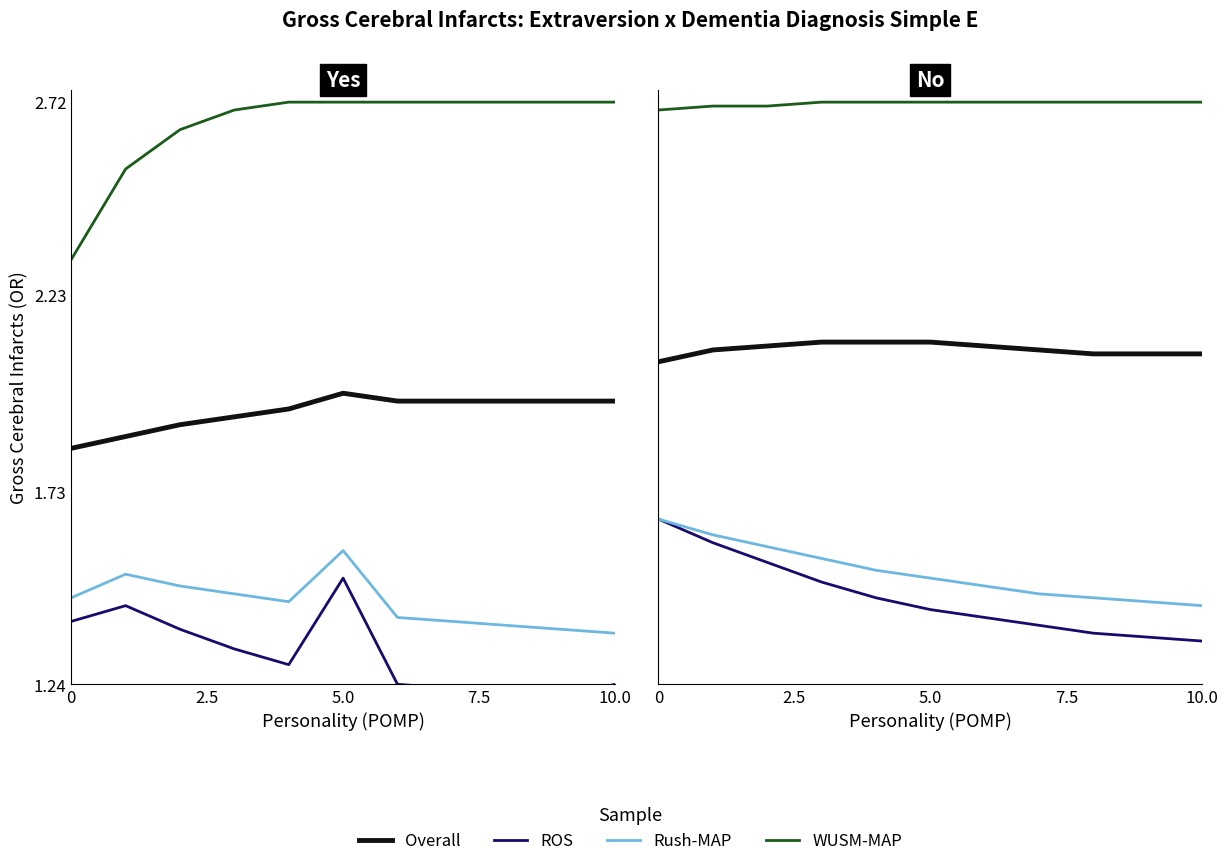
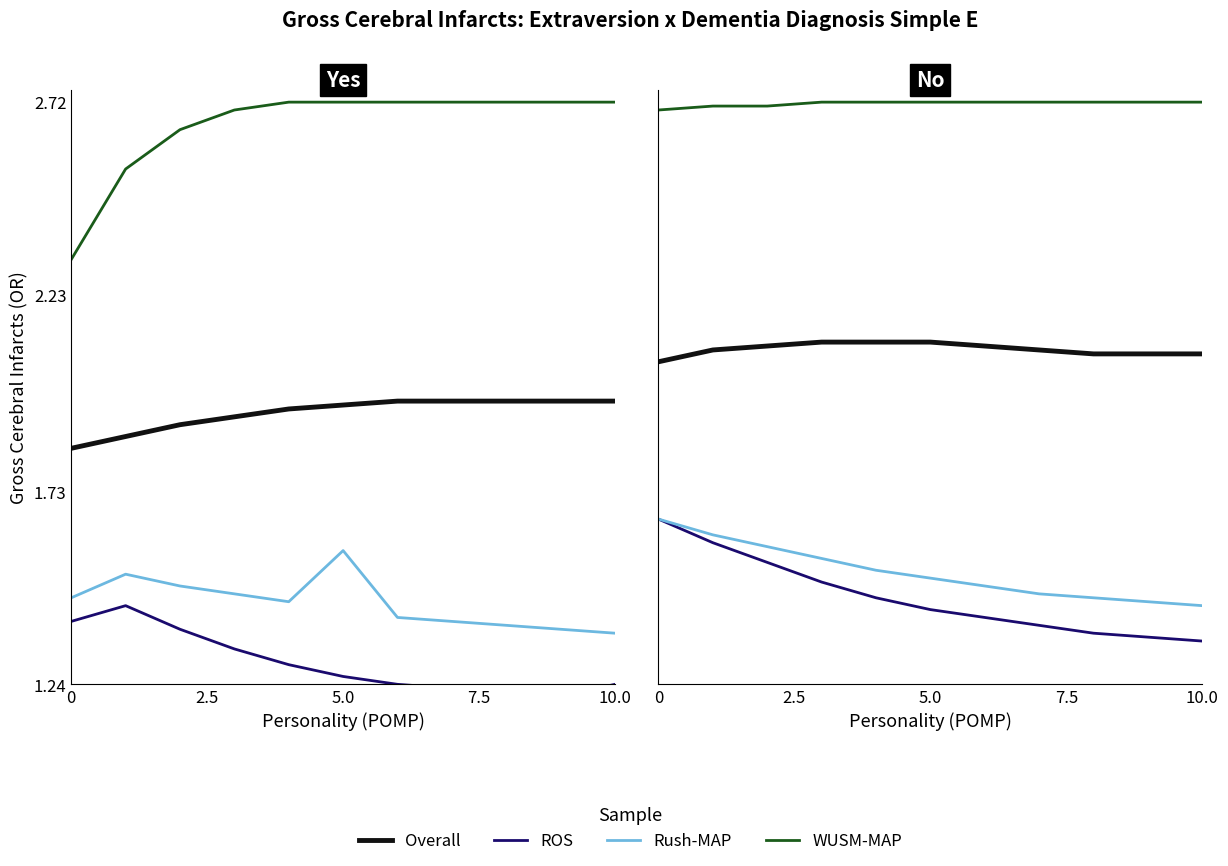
Yes, Overall, 5.0: 1.98 -> 1.95
Yes, ROS, 5.0: 1.51 -> 1.26
